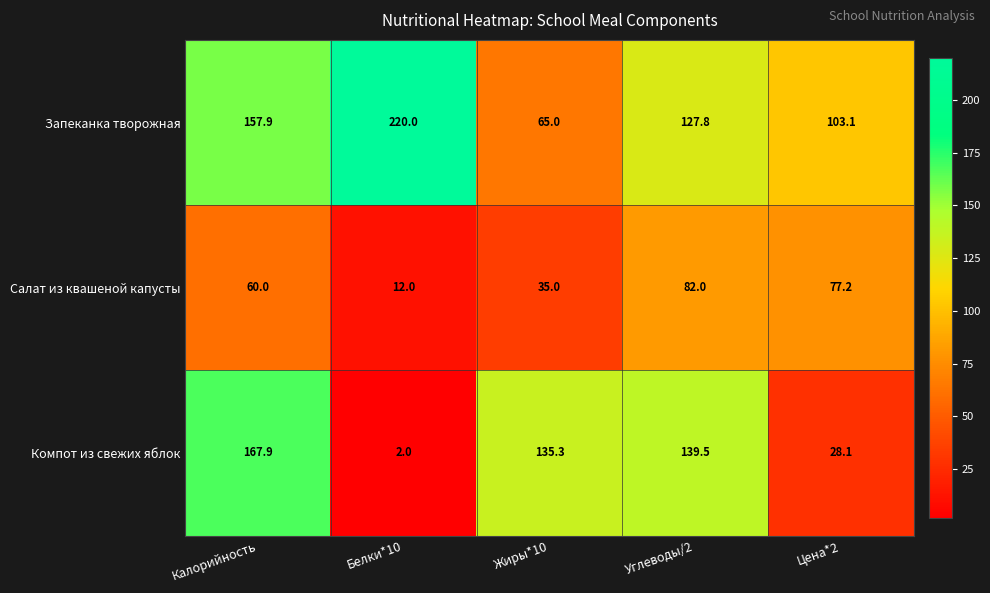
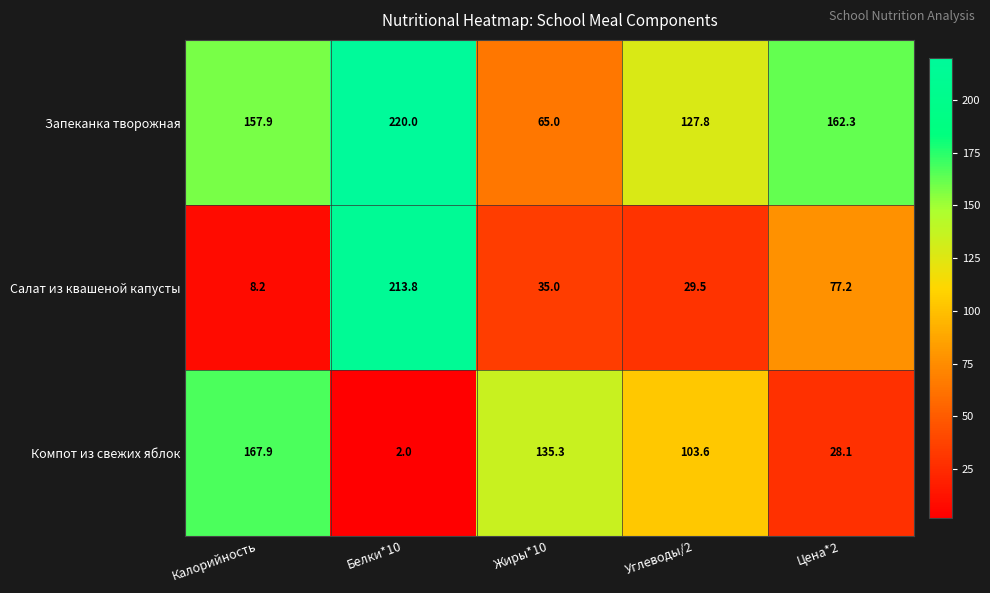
Запеканка творожная, Цена*2: 103.1 -> 162.3
Салат из квашеной капусты, Калорийность: 60.0 -> 8.2
Салат из квашеной капусты, Белки*10: 12.0 -> 213.8
Салат из квашеной капусты, Углеводы/2: 82.0 -> 29.5
Компот из свежих яблок, Углеводы/2: 139.5 -> 103.6
